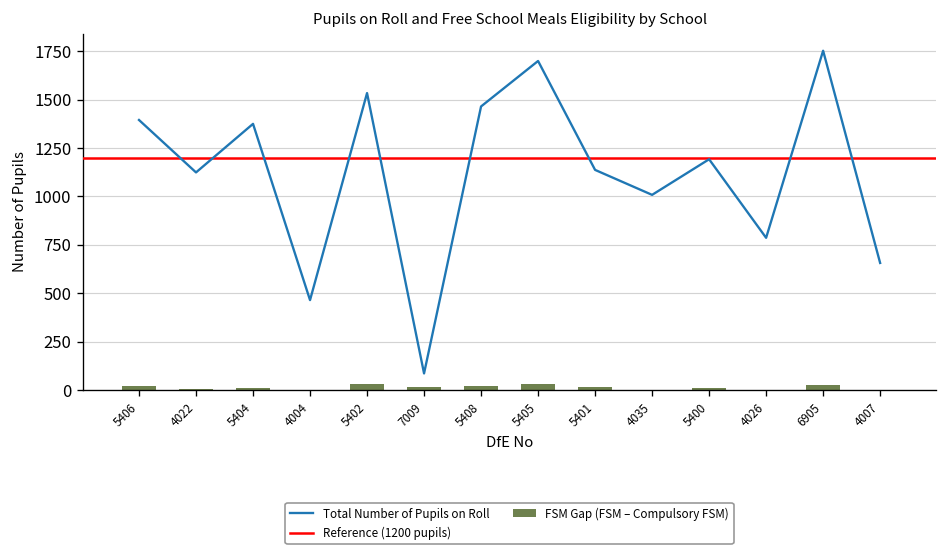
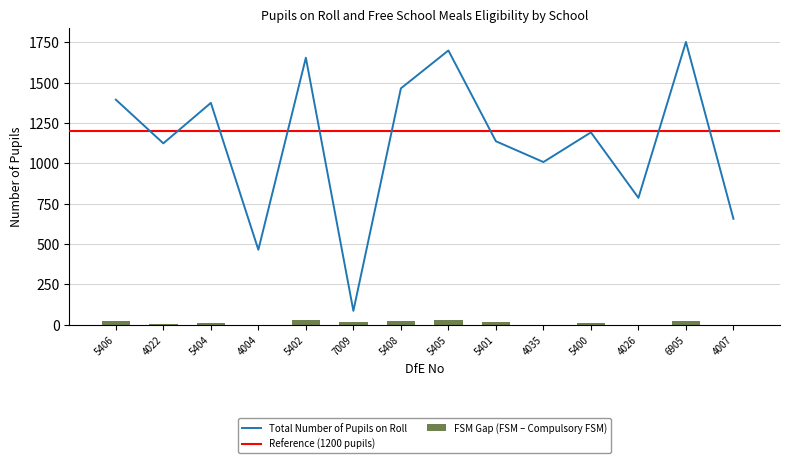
Total Number of Pupils on Roll, 5402: 1530 -> 1660
